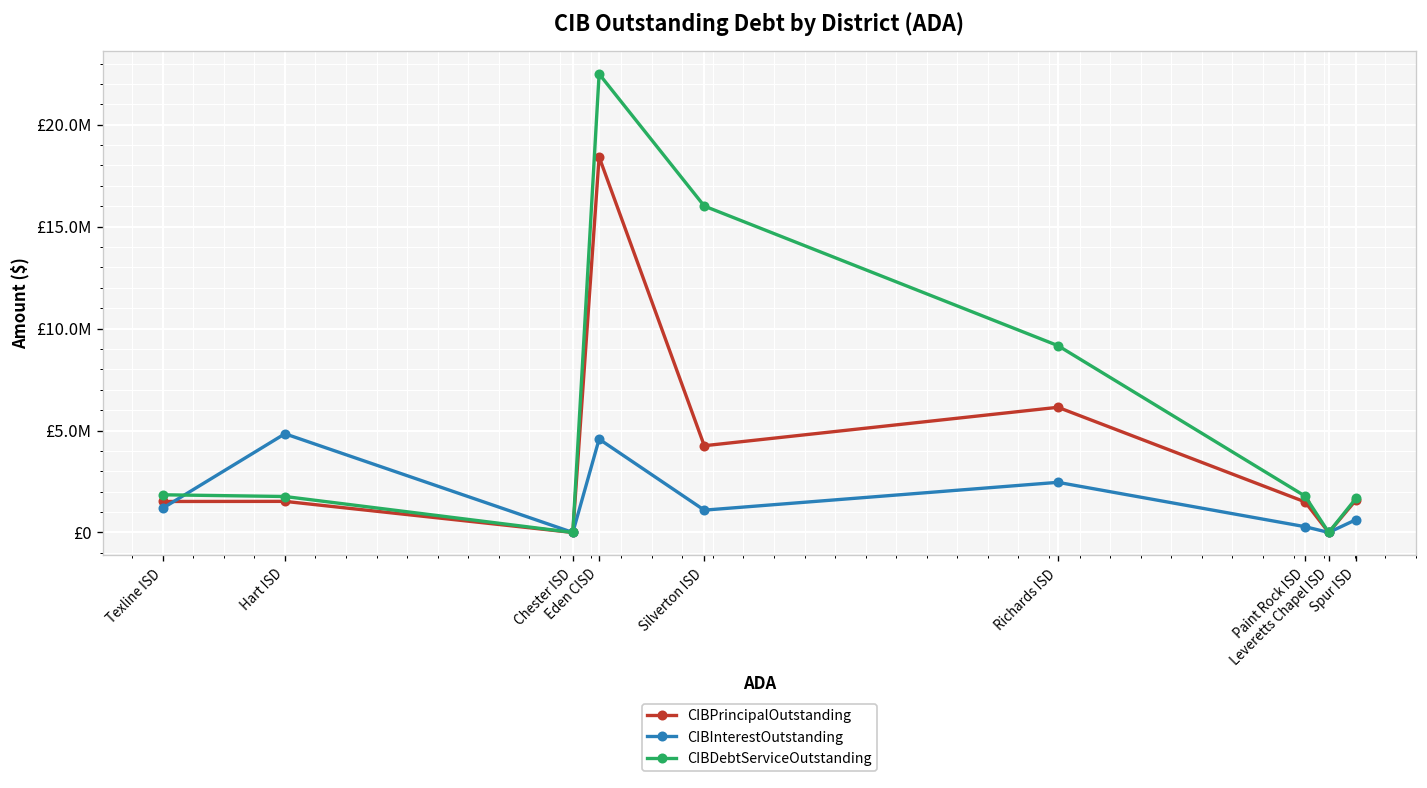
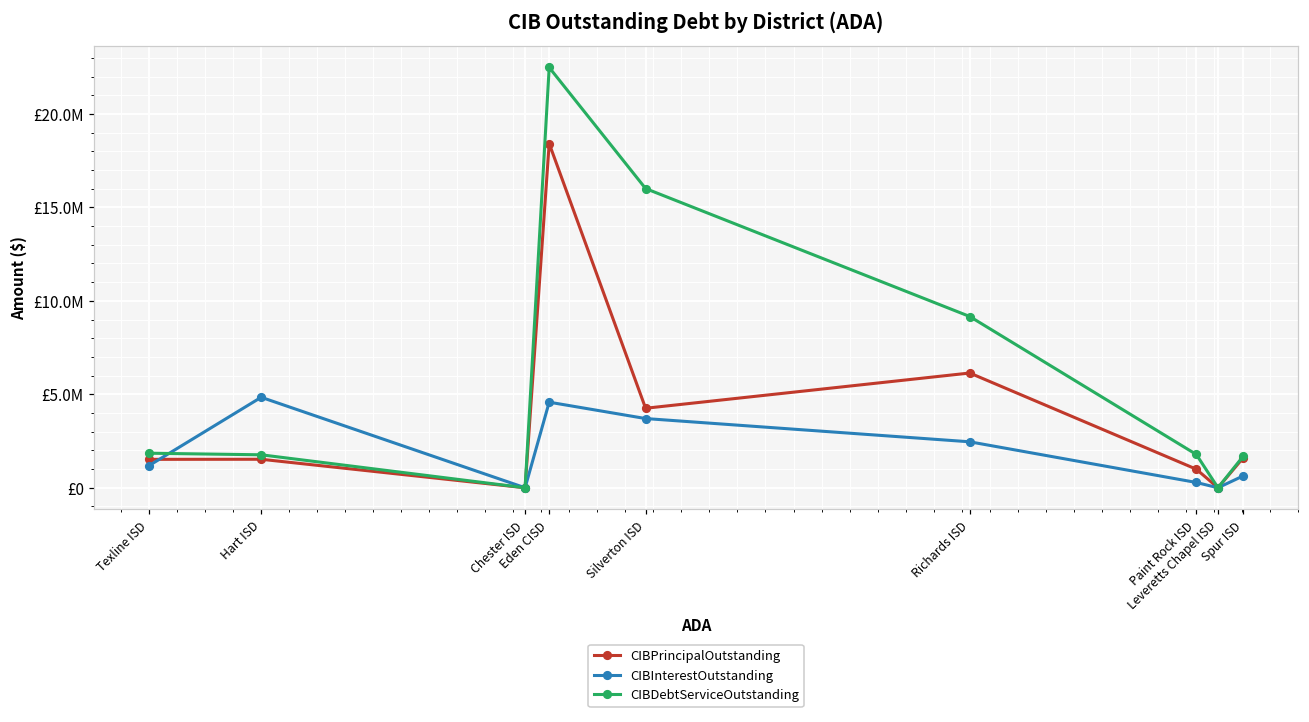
CIBInterestOutstanding, Silverton ISD: £1100000 -> £3700000
CIBPrincipalOutstanding, Paint Rock ISD: £1500000 -> £1000000
